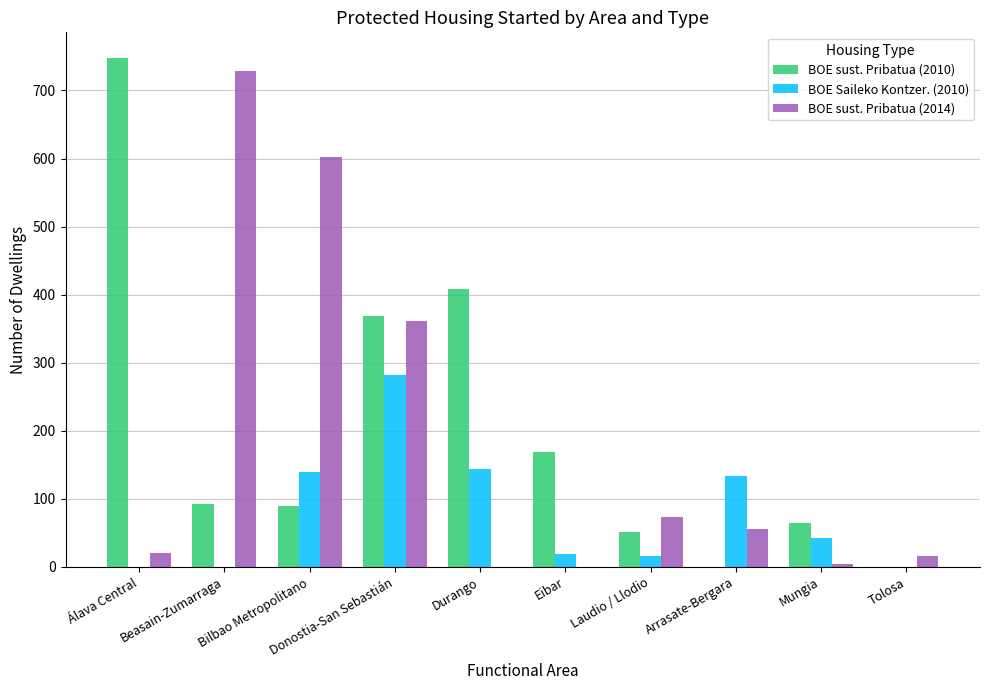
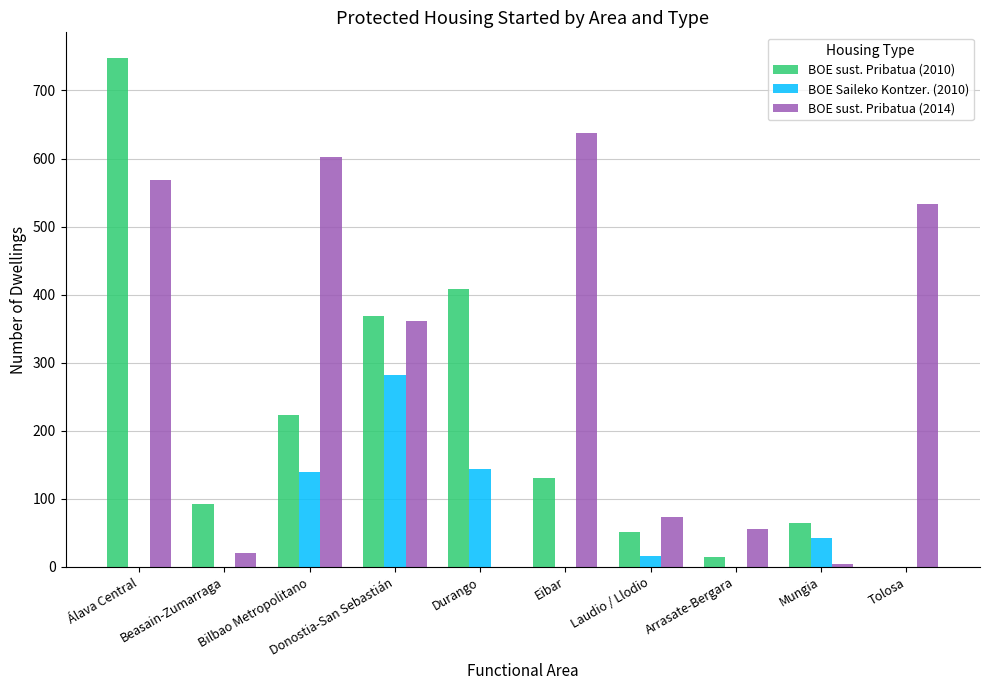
BOE sust. Pribatua (2014), Álava Central: 20 -> 570
BOE sust. Pribatua (2014), Beasain-Zumarraga: 730 -> 20
BOE sust. Pribatua (2010), Bilbao Metropolitano: 90 -> 220
BOE sust. Pribatua (2010), Eibar: 170 -> 130
BOE Saileko Kontzer. (2010), Eibar: 20 -> 0
BOE sust. Pribatua (2014), Eibar: 0 -> 640
BOE sust. Pribatua (2010), Arrasate-Bergara: 0 -> 10
BOE Saileko Kontzer. (2010), Arrasate-Bergara: 130 -> 0
BOE sust. Pribatua (2014), Tolosa: 20 -> 530
